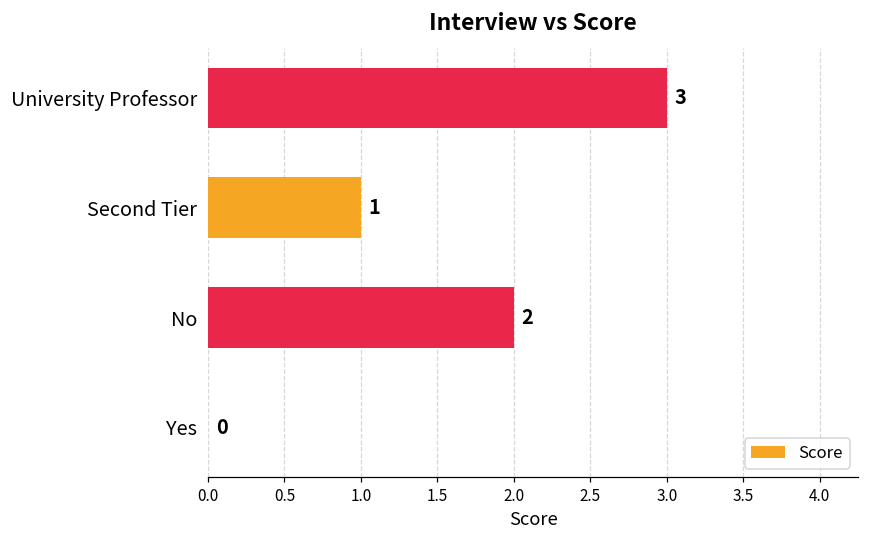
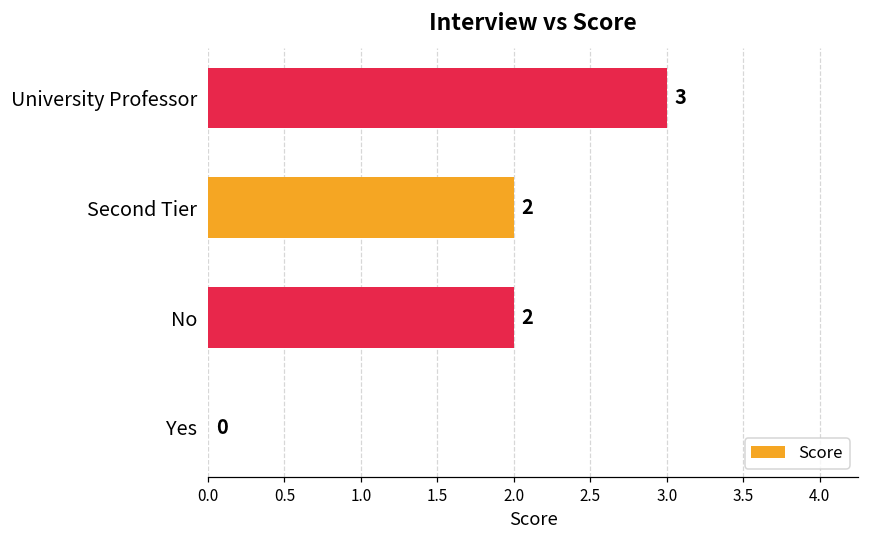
Second Tier: 1 -> 2
